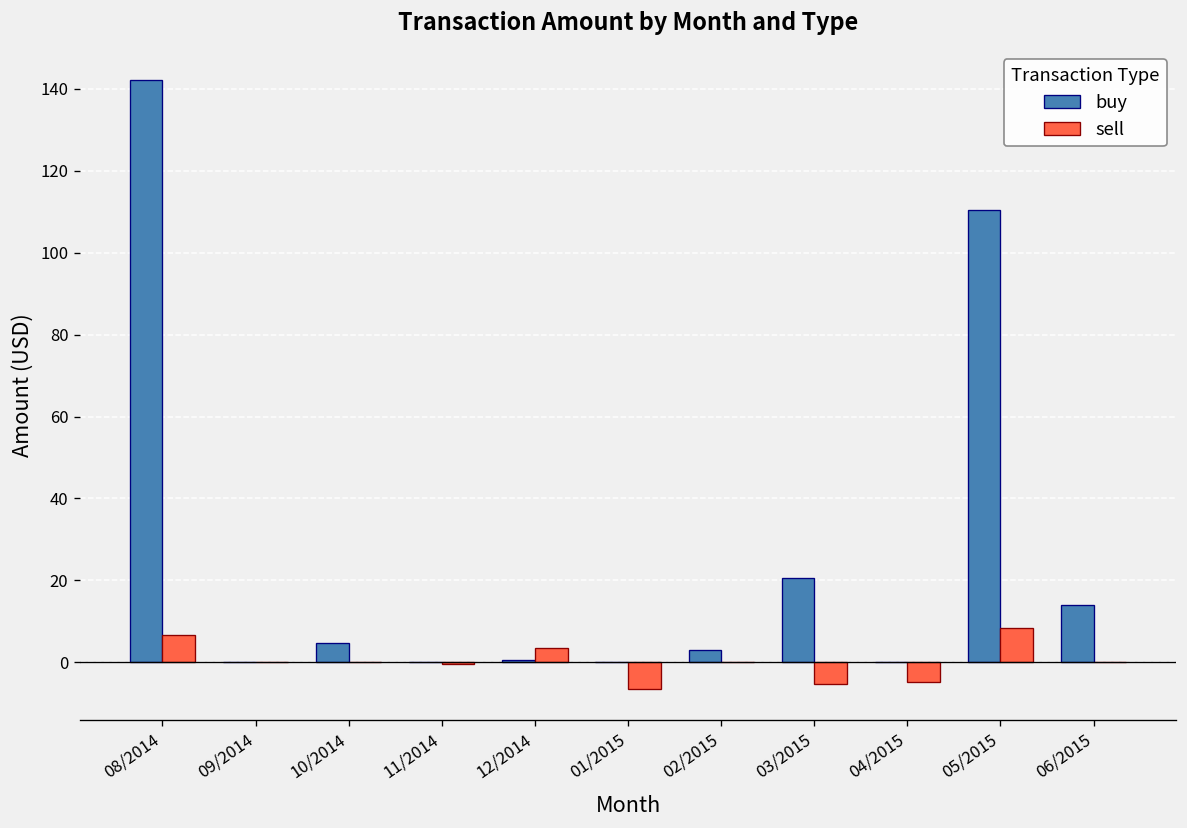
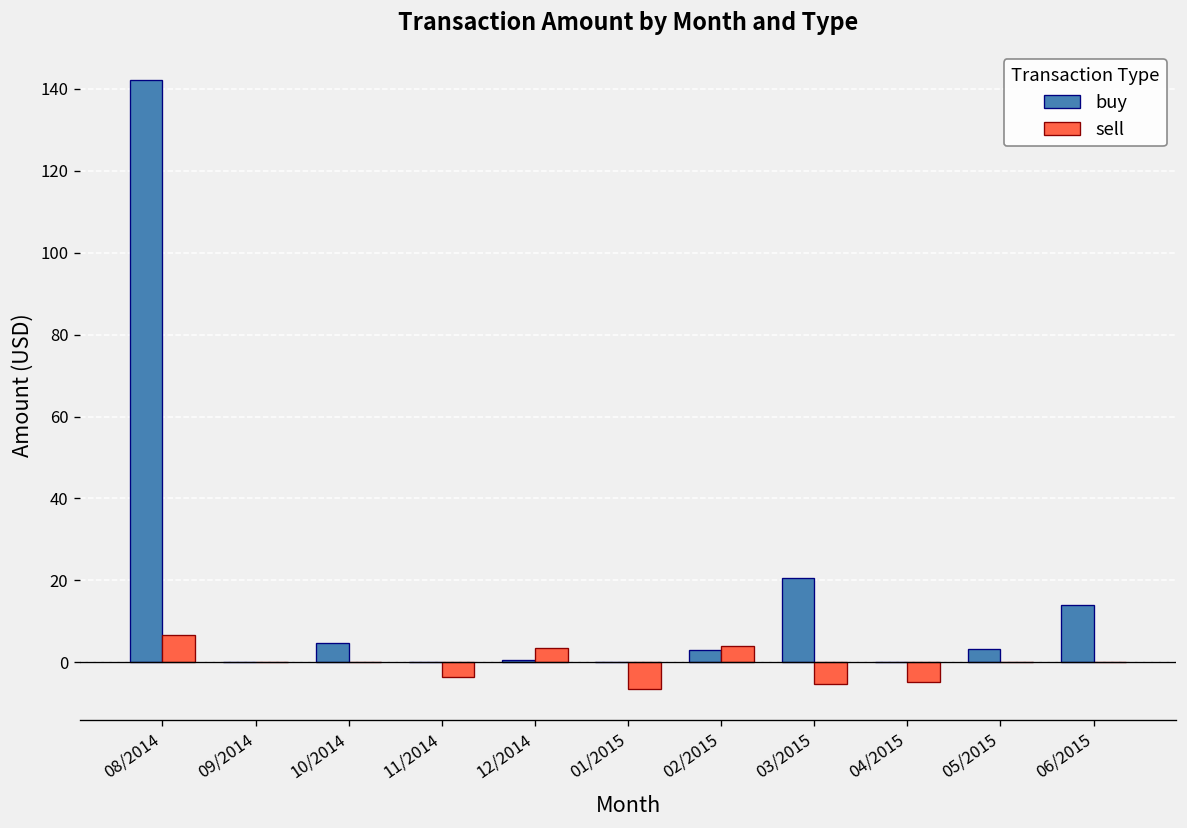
sell, 11/2014: 0 -> -4
sell, 02/2015: 0 -> 4
buy, 05/2015: 110 -> 3
sell, 05/2015: 8 -> 0
